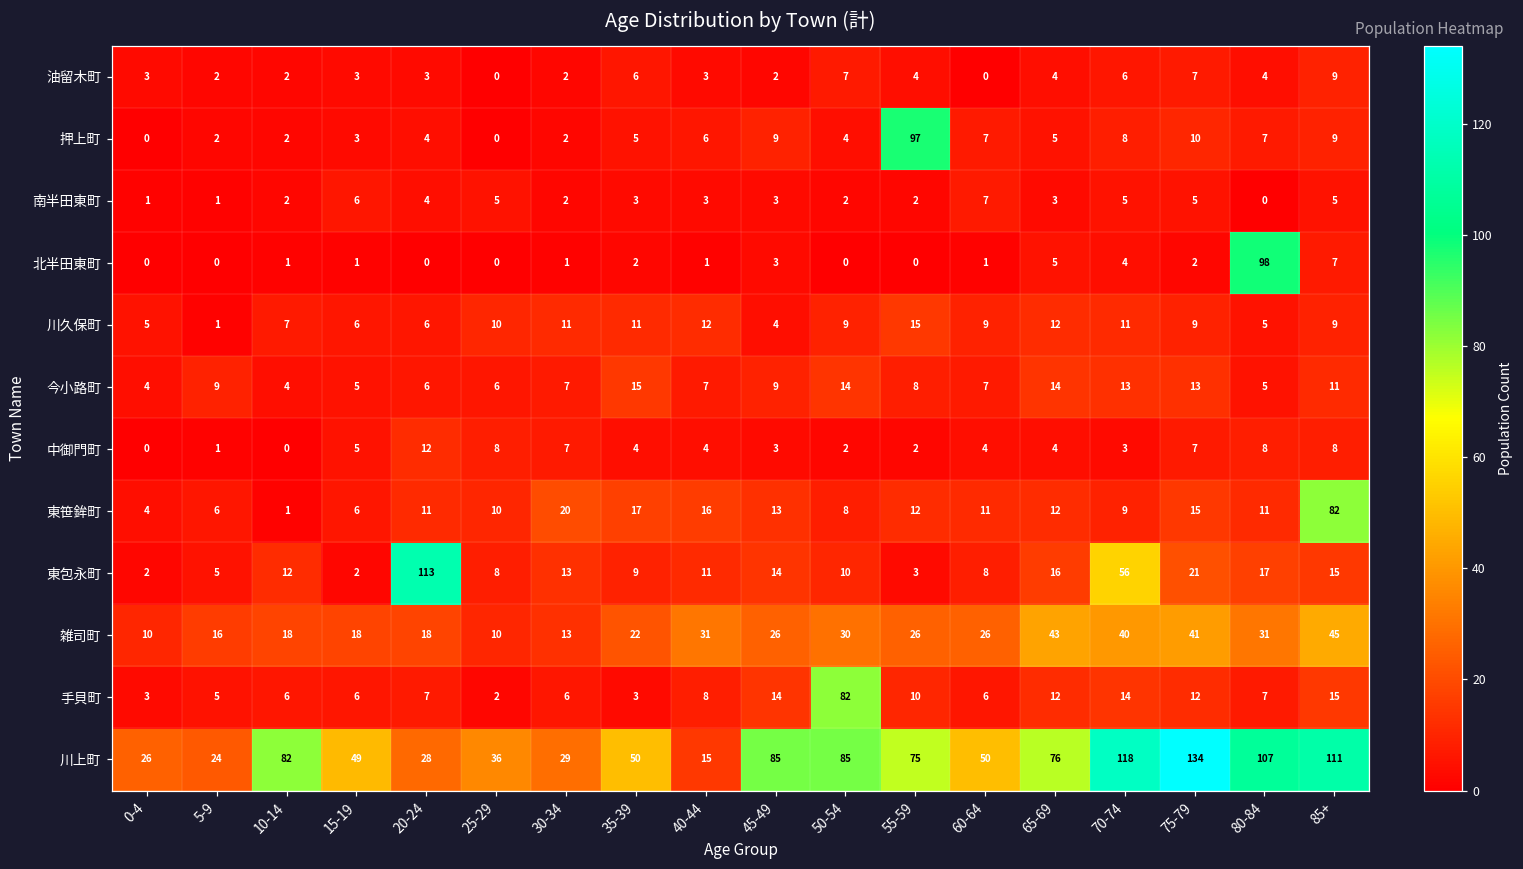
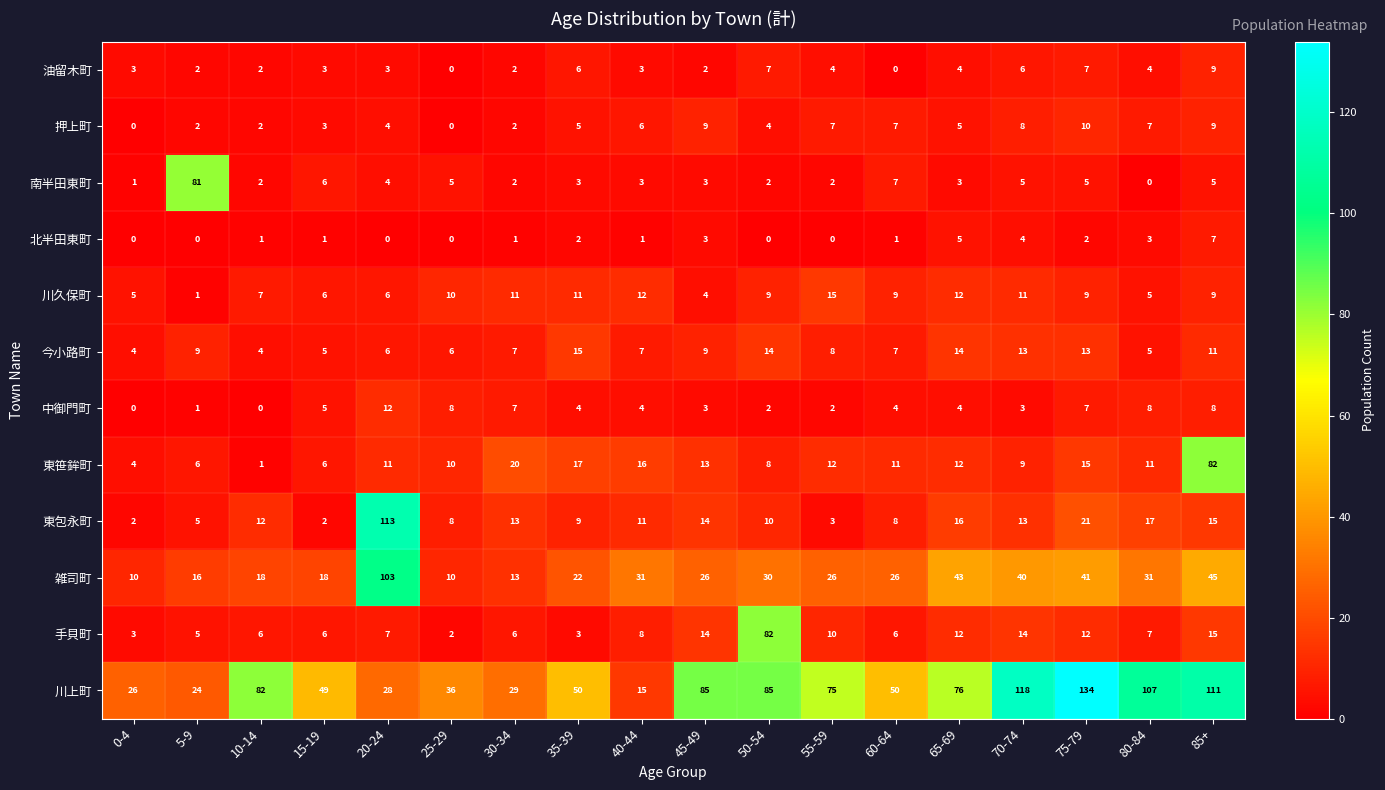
押上町, 55-59: 97 -> 7
南半田東町, 5-9: 1 -> 81
北半田東町, 80-84: 98 -> 3
東包永町, 70-74: 56 -> 13
雑司町, 20-24: 18 -> 103
